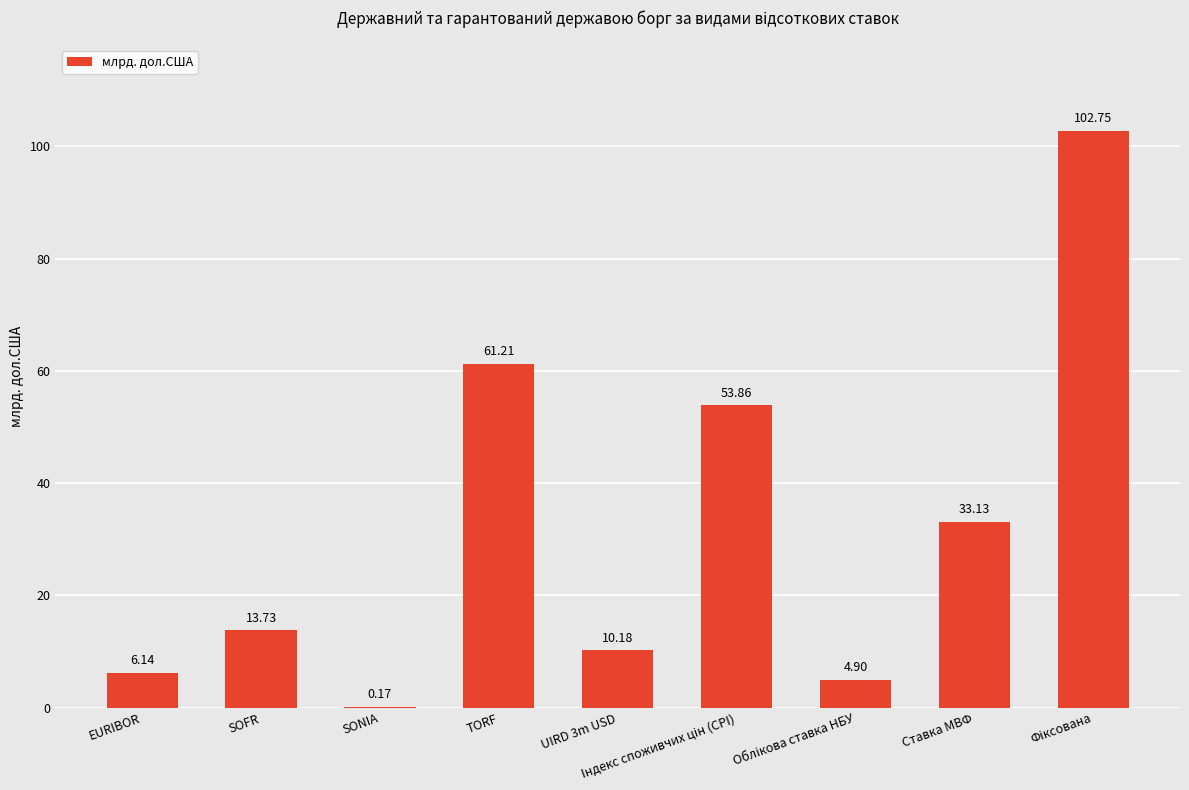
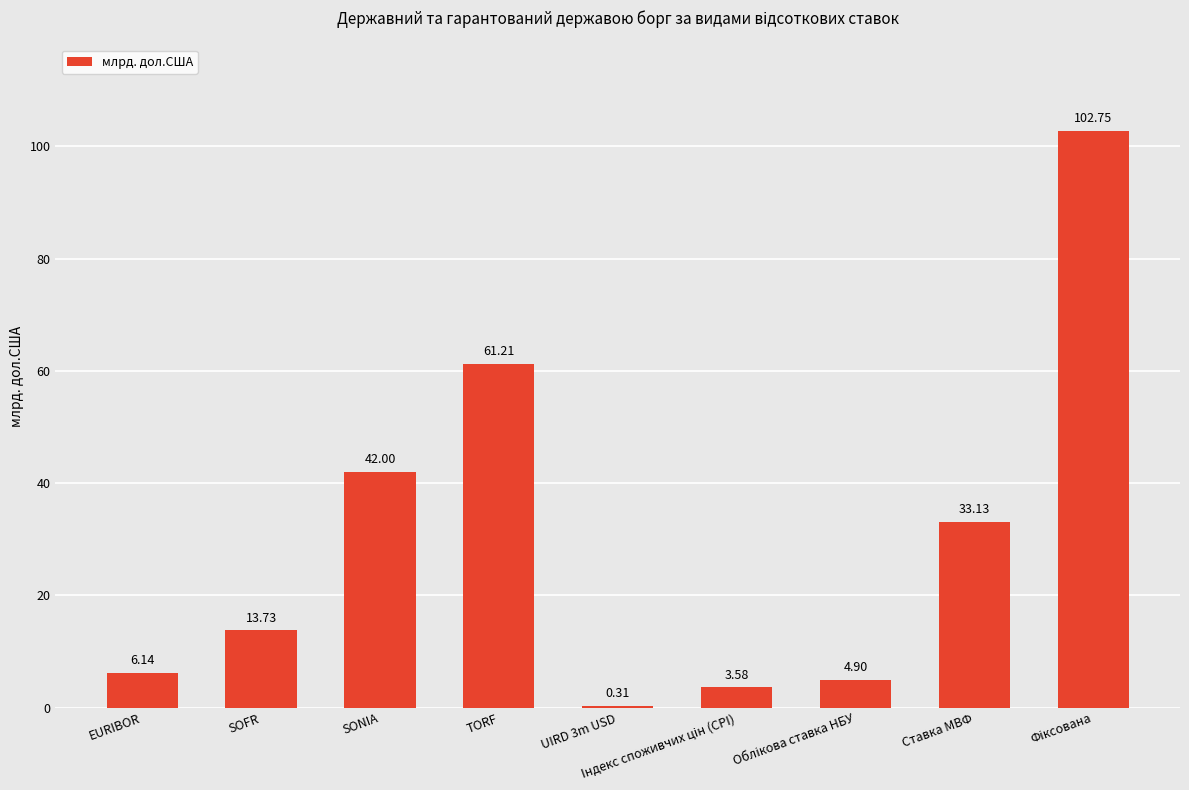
SONIA: 0.17 -> 42.00
UIRD 3m USD: 10.18 -> 0.31
Індекс споживчих цін (СРІ): 53.86 -> 3.58
